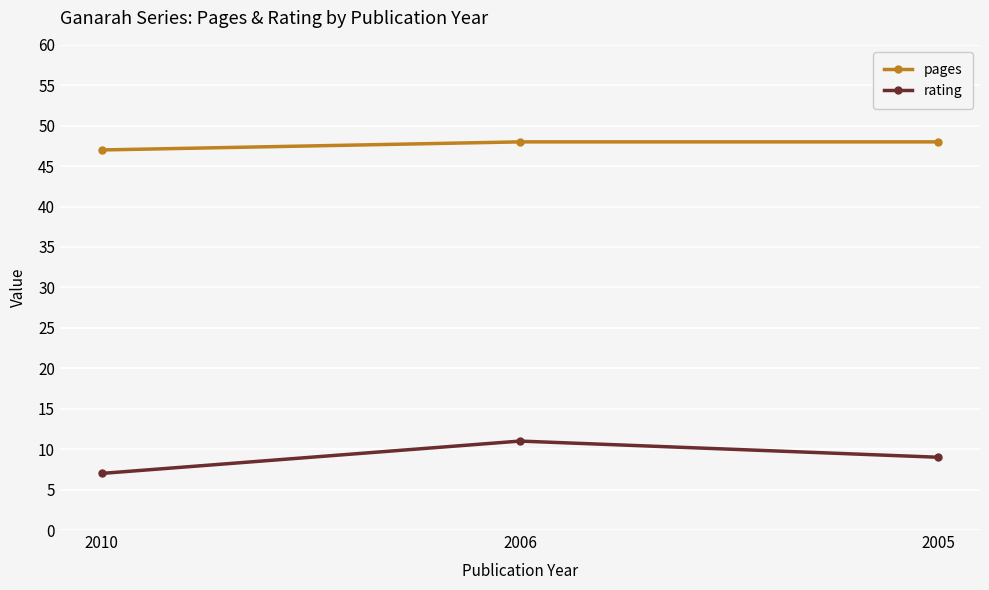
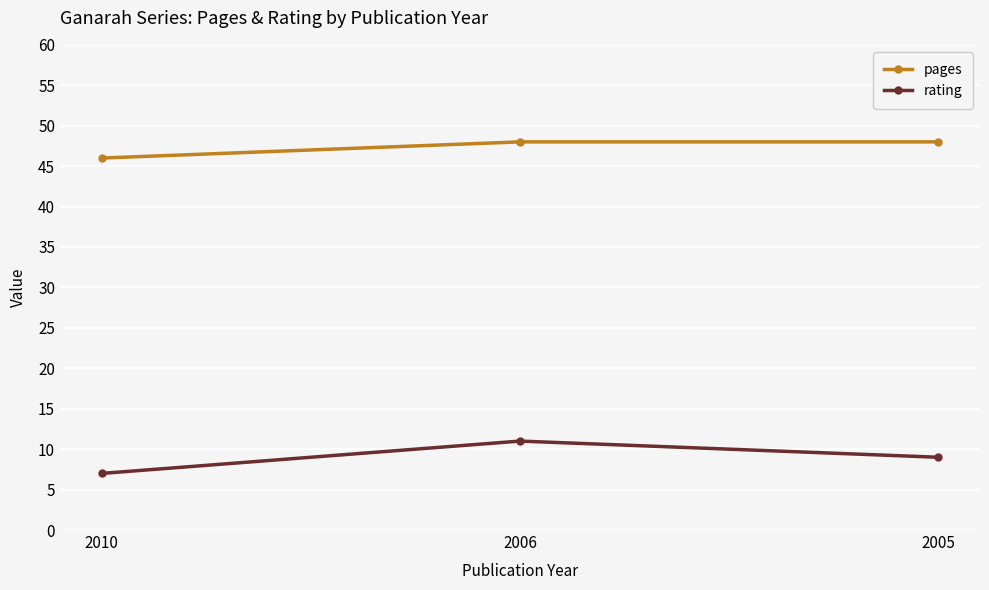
pages, 2010: 47 -> 46
